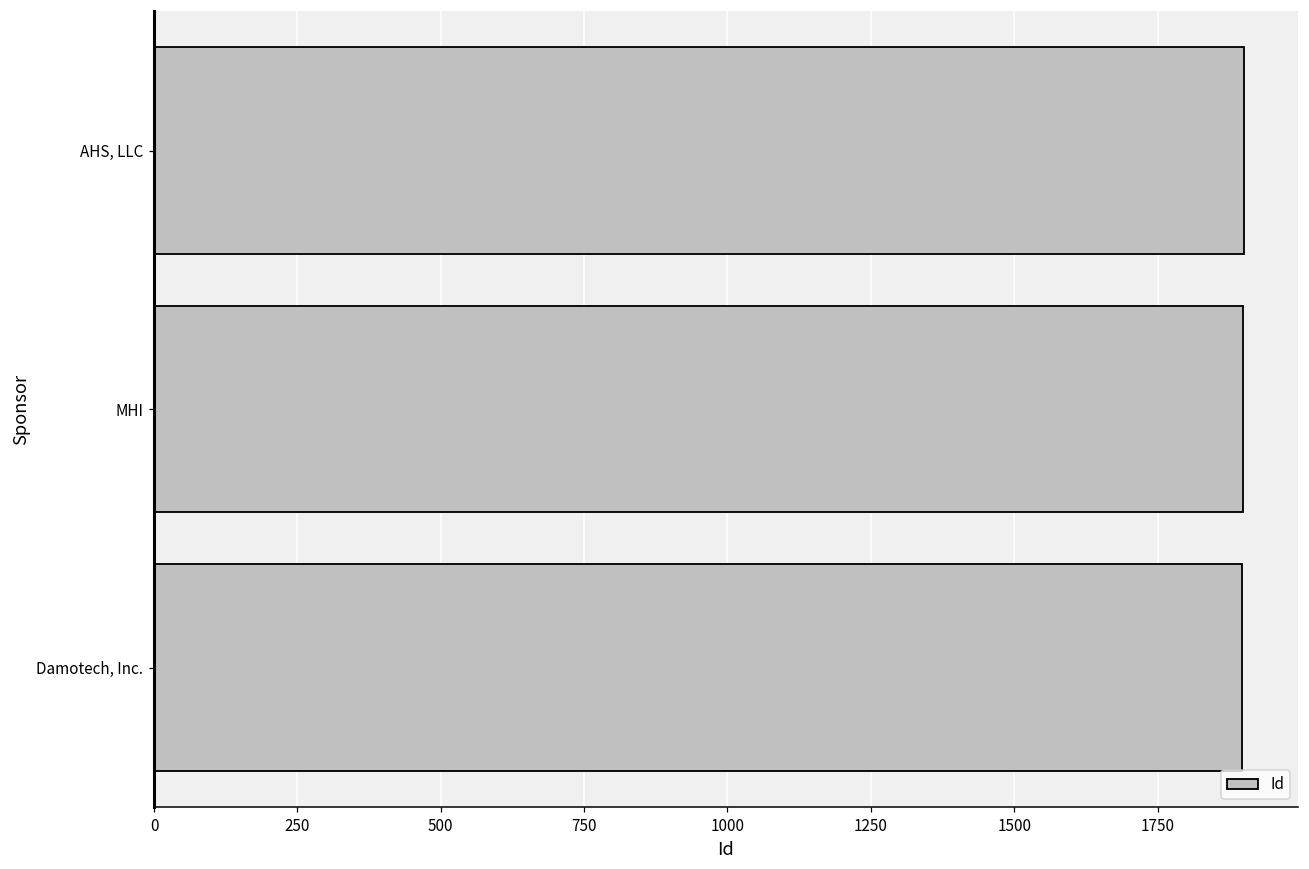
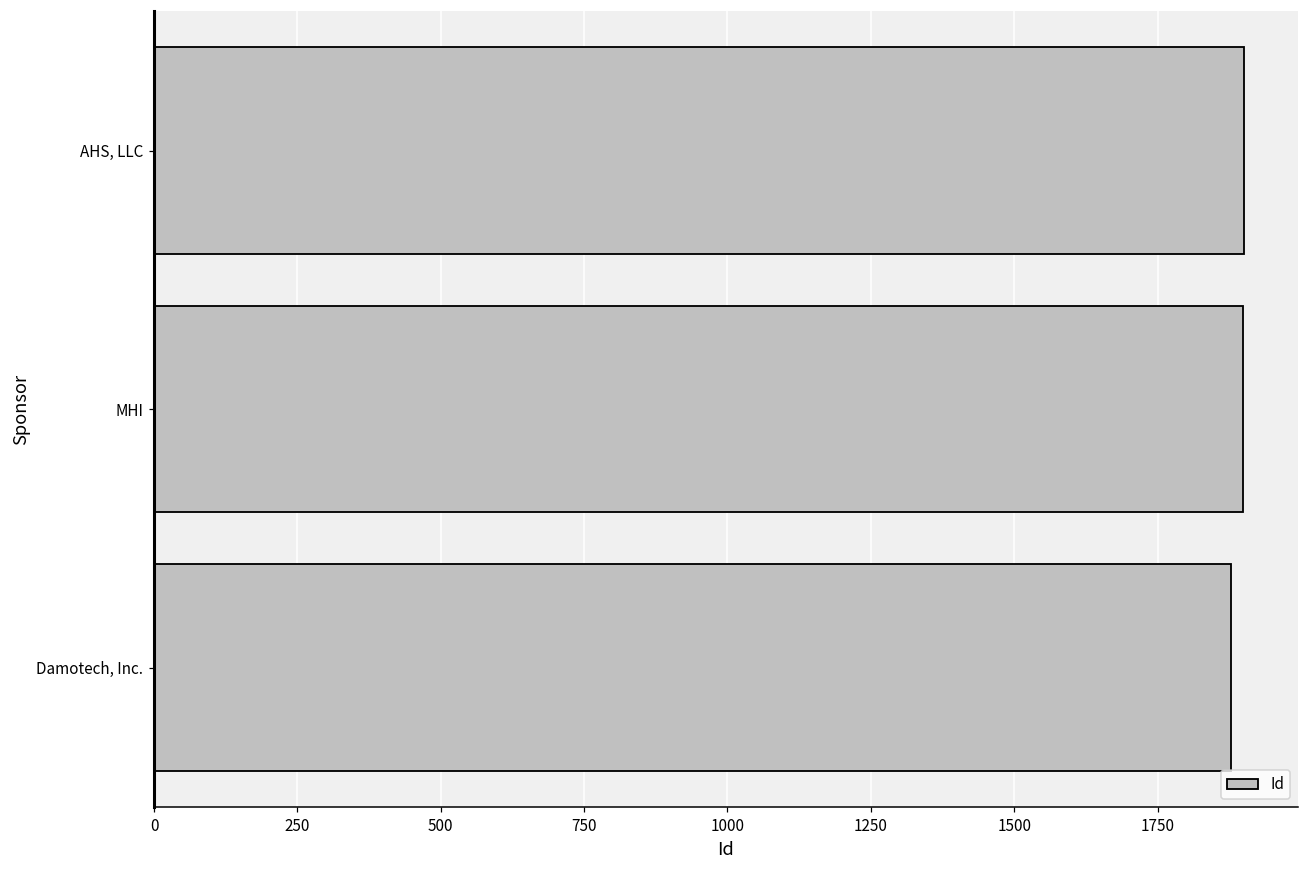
Damotech, Inc.: 1900 -> 1880
